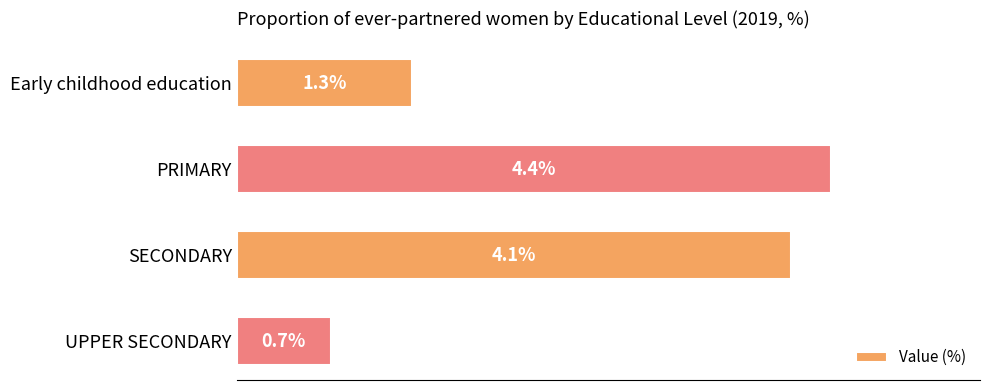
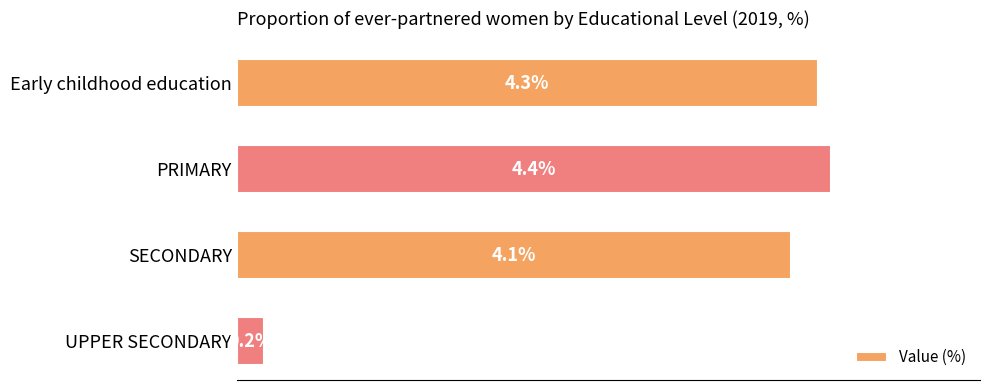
Early childhood education: 1.3% -> 4.3%
UPPER SECONDARY: 0.7% -> 0.2%
